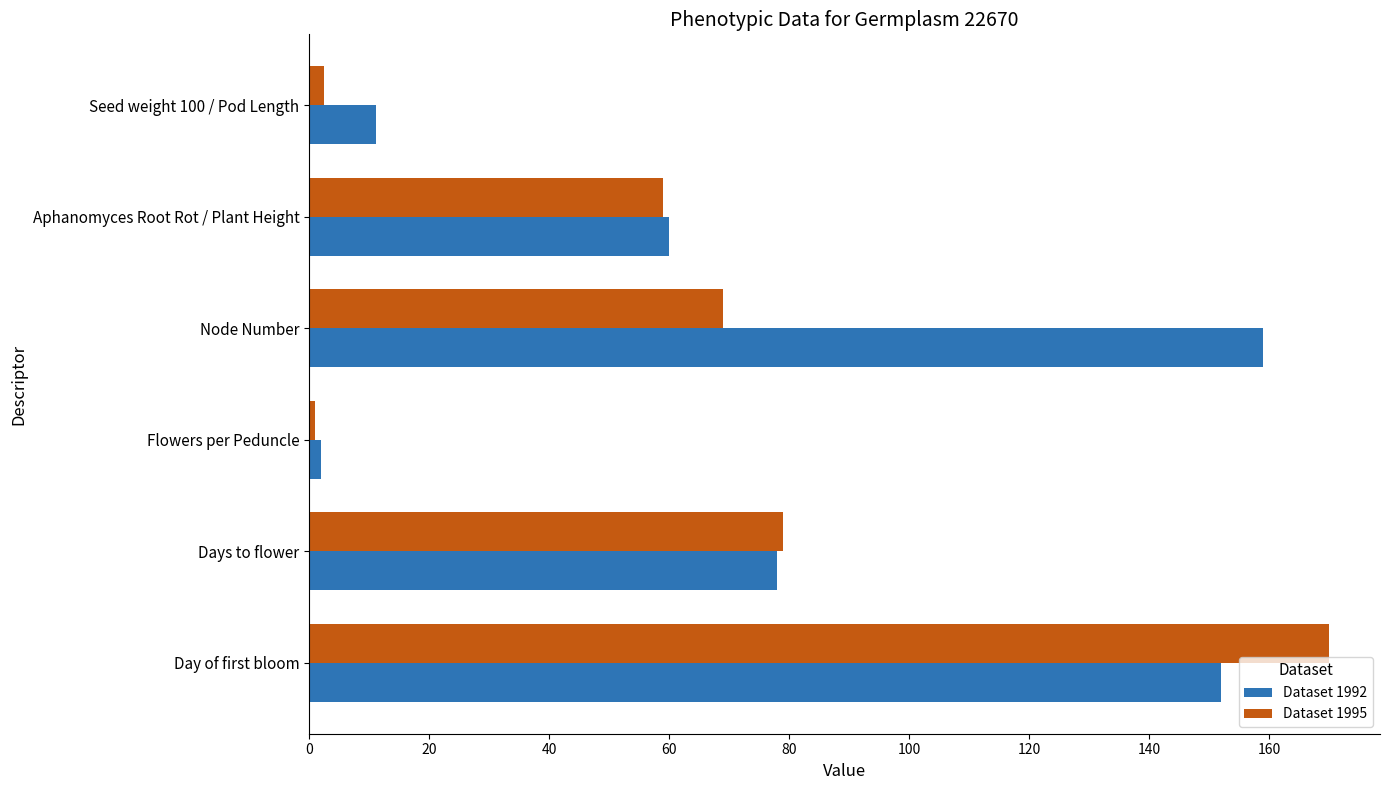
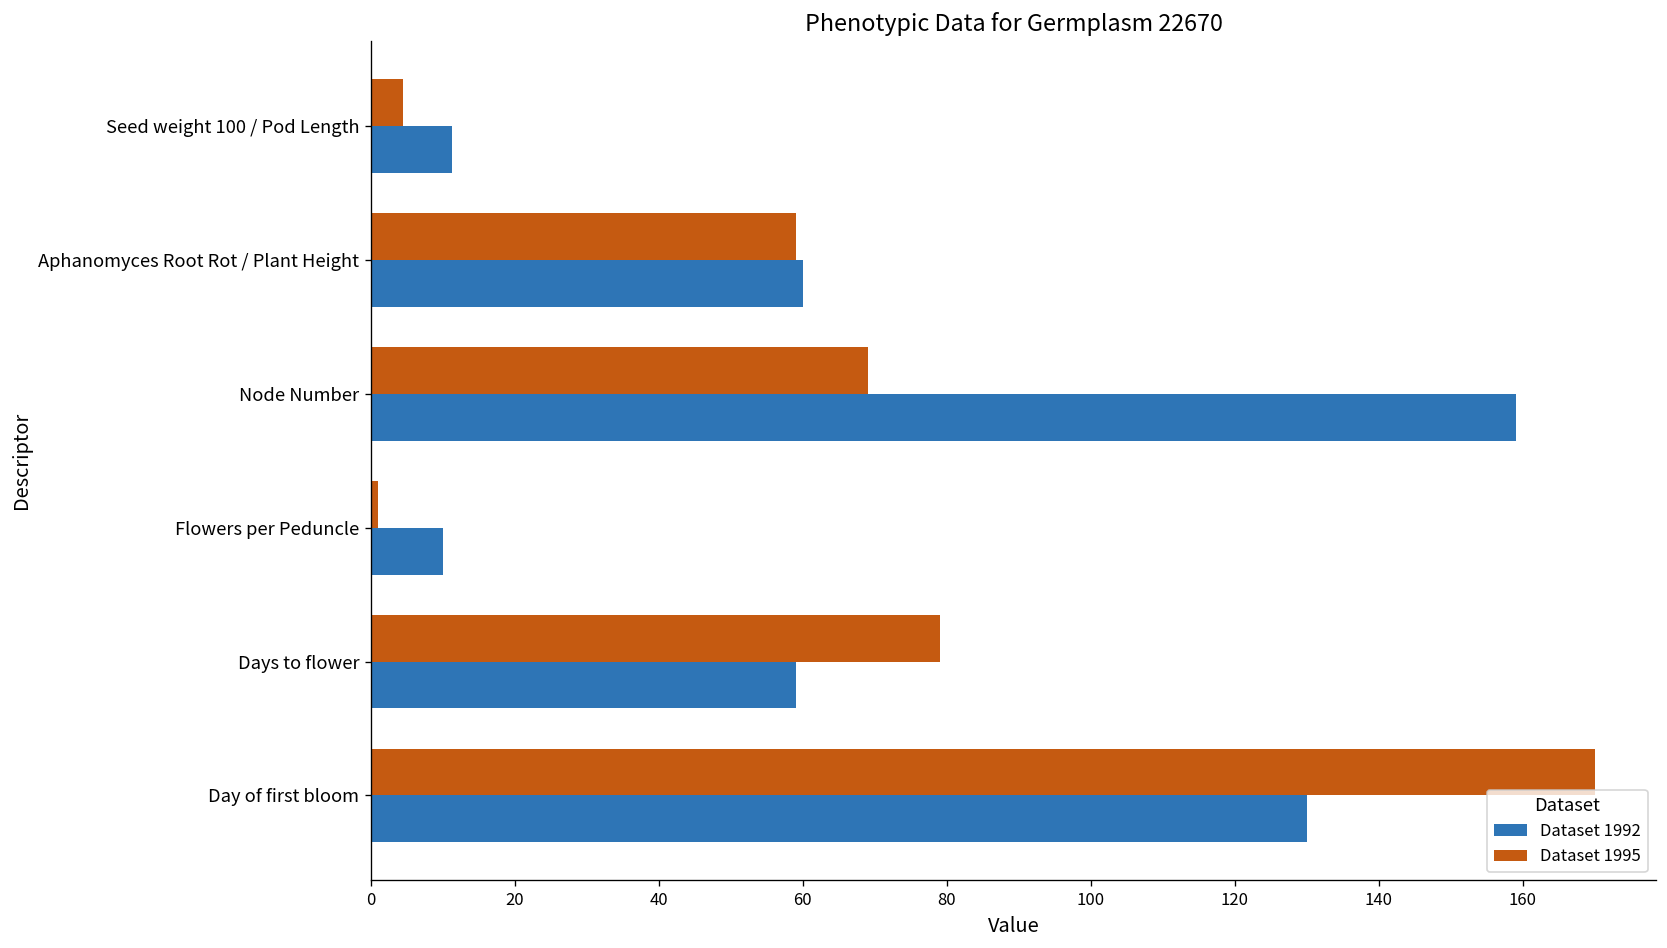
Dataset 1995, Seed weight 100 / Pod Length: 3 -> 5
Dataset 1992, Flowers per Peduncle: 2 -> 10
Dataset 1992, Days to flower: 78 -> 59
Dataset 1992, Day of first bloom: 152 -> 130
